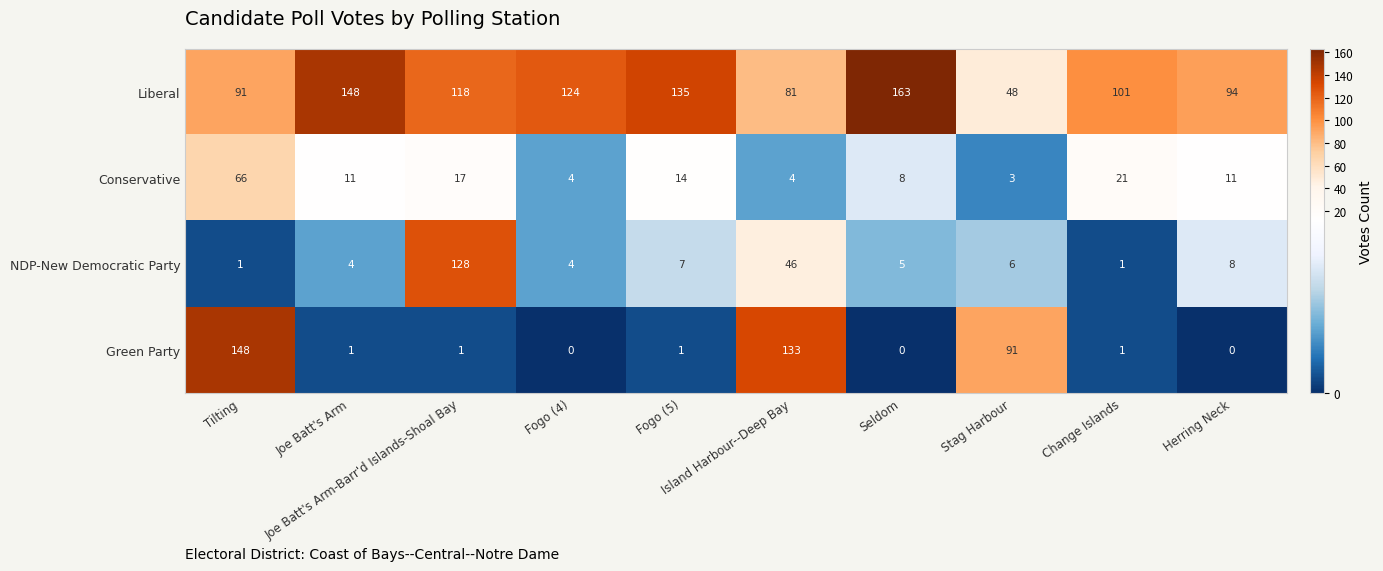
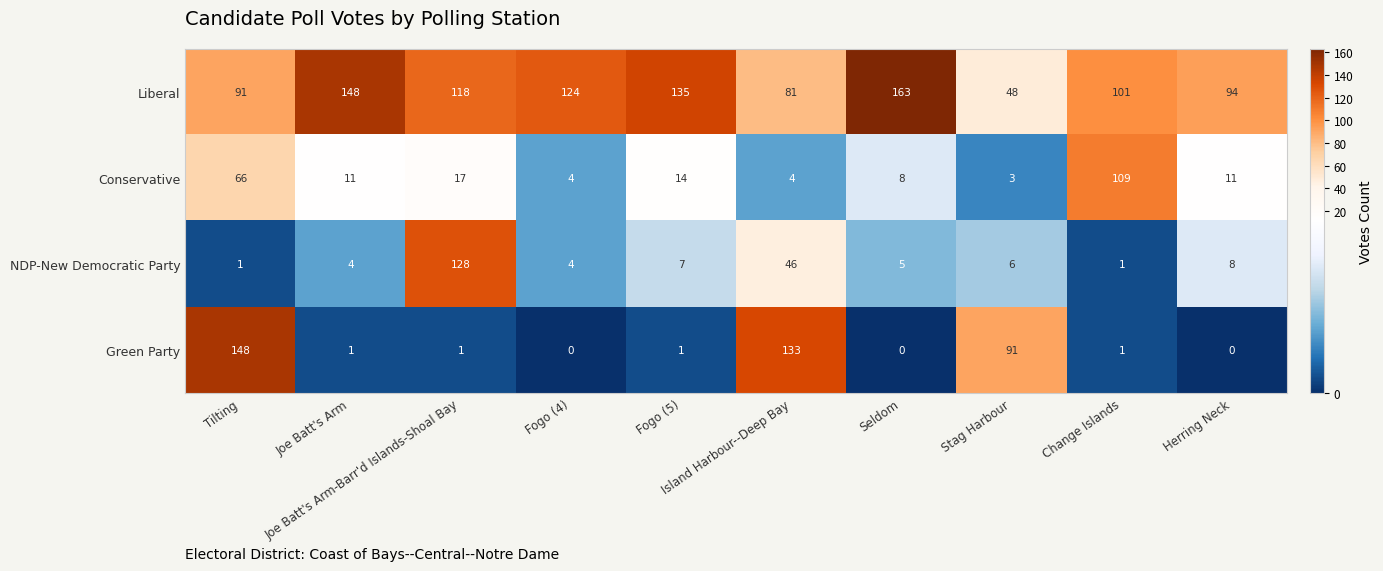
Conservative, Change Islands: 21 -> 109
